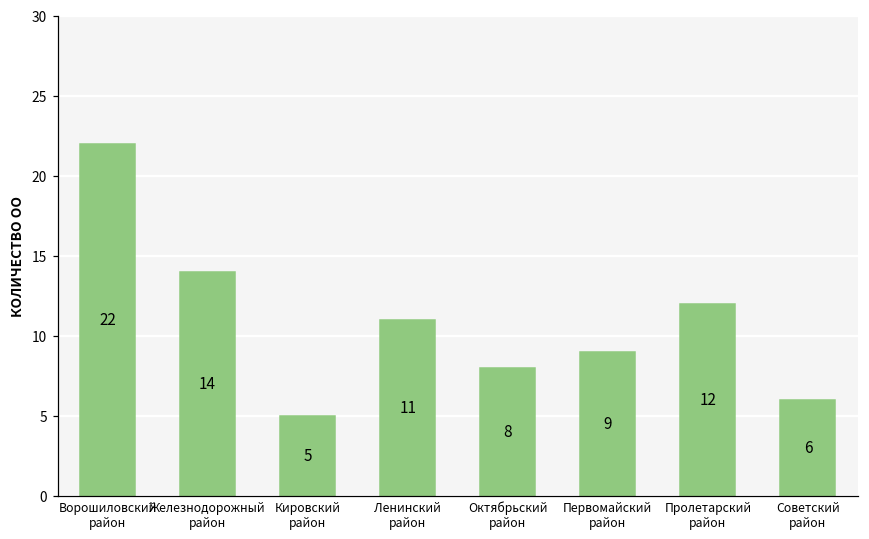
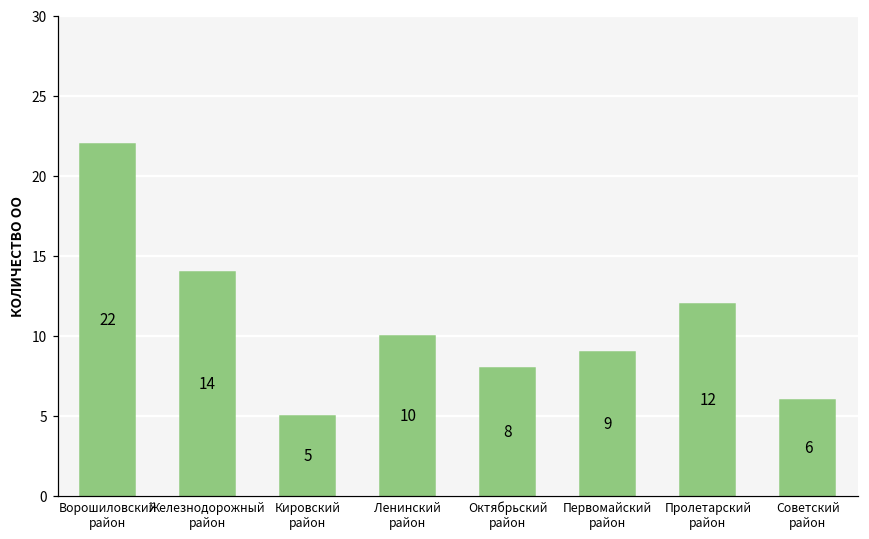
Ленинский район: 11 -> 10
